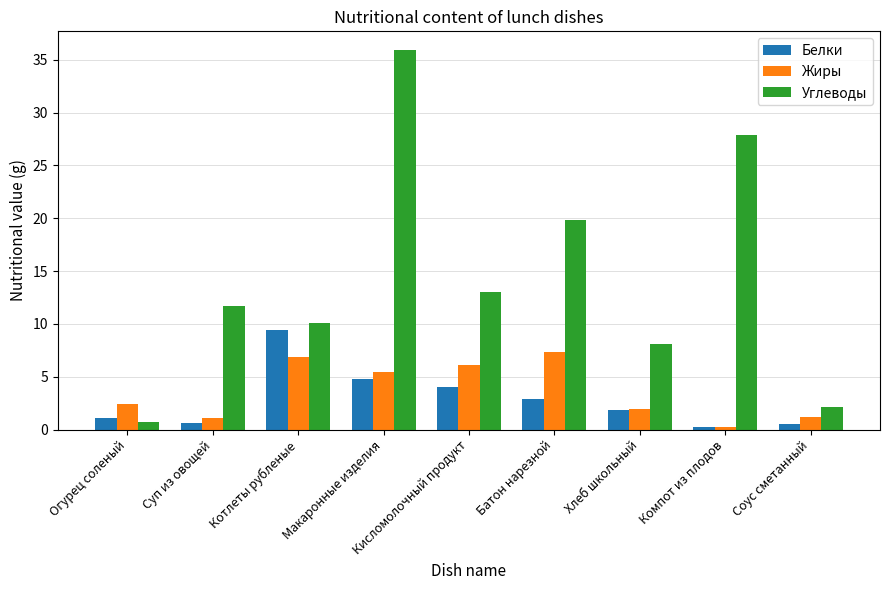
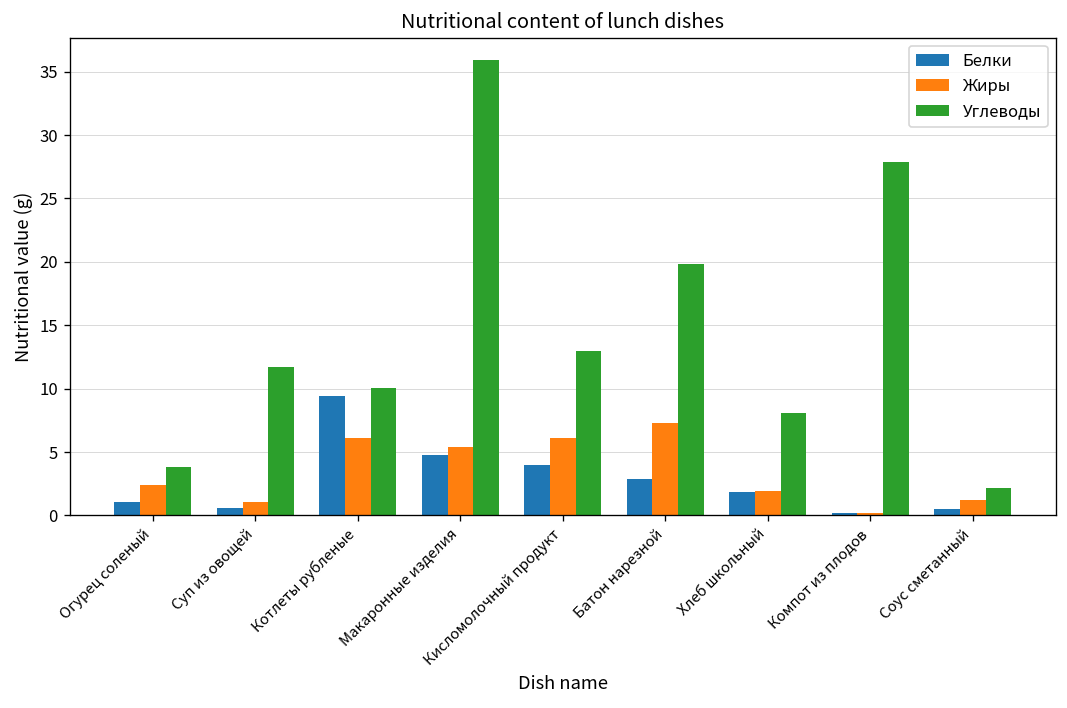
Углеводы, Огурец соленый: 0.7 -> 3.8
Жиры, Котлеты рубленые: 6.9 -> 6.1
